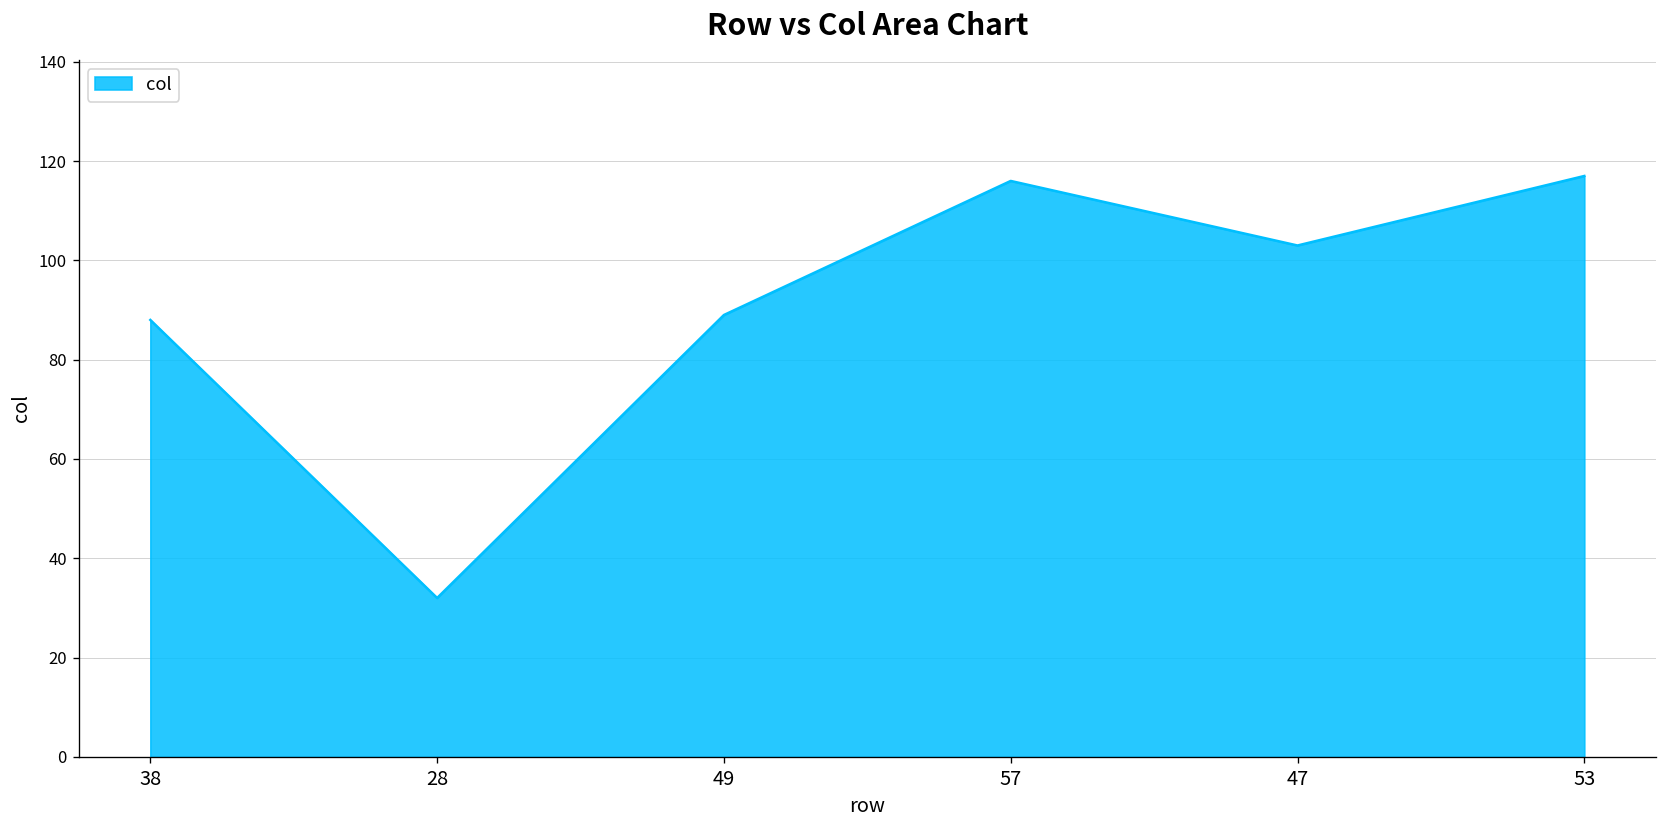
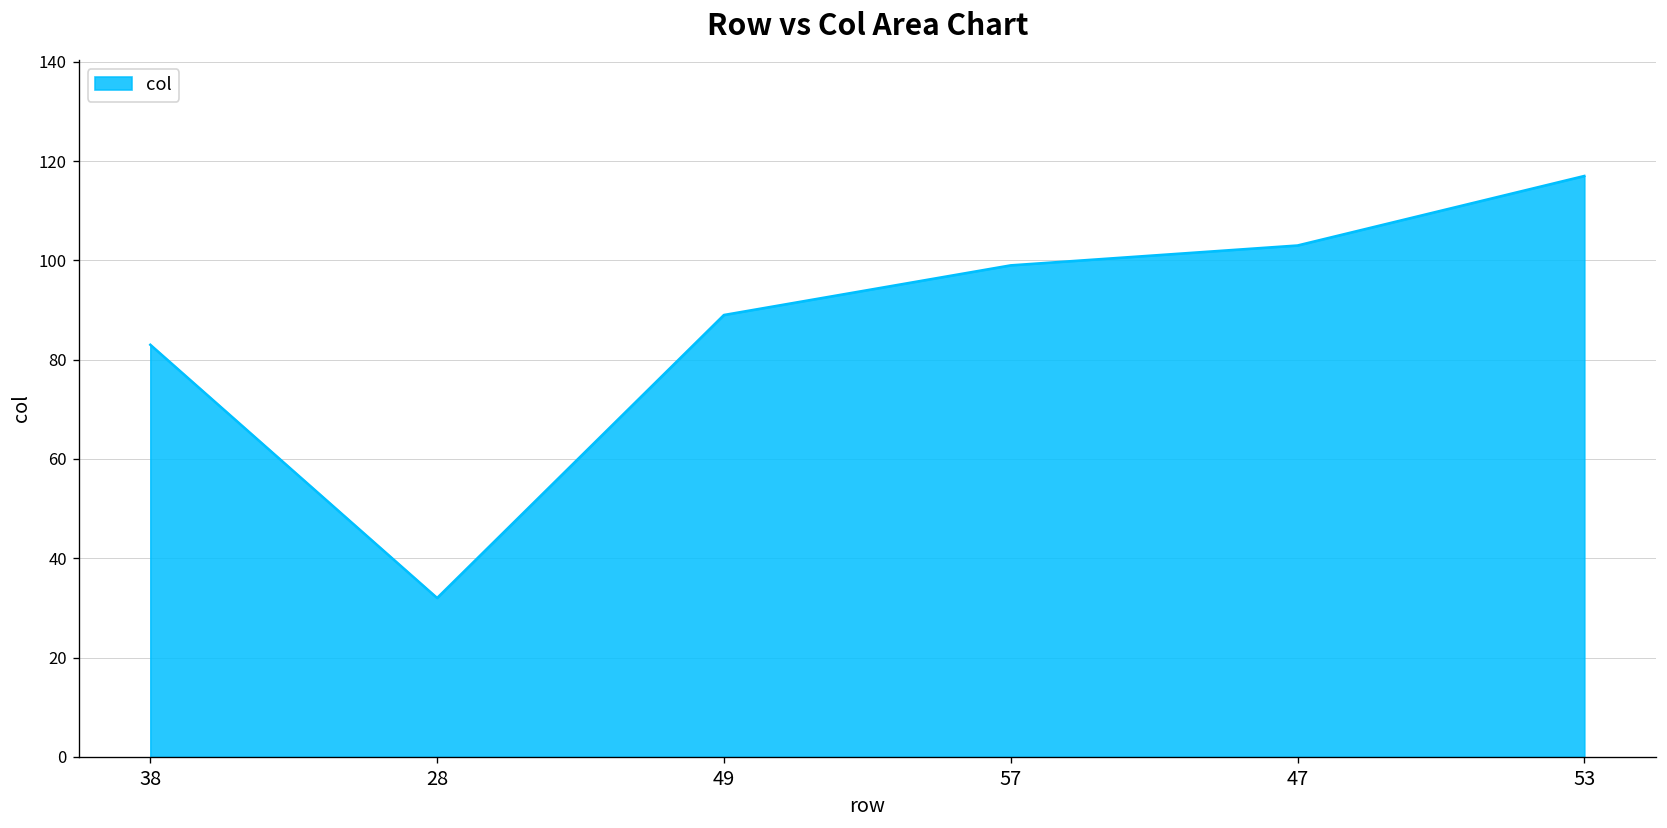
38: 88 -> 83
57: 116 -> 99
